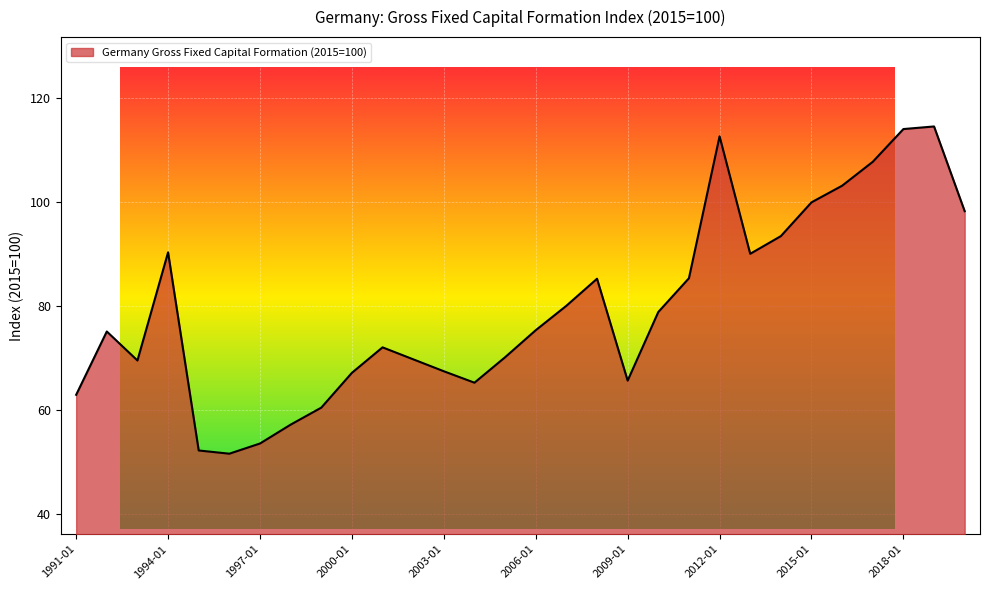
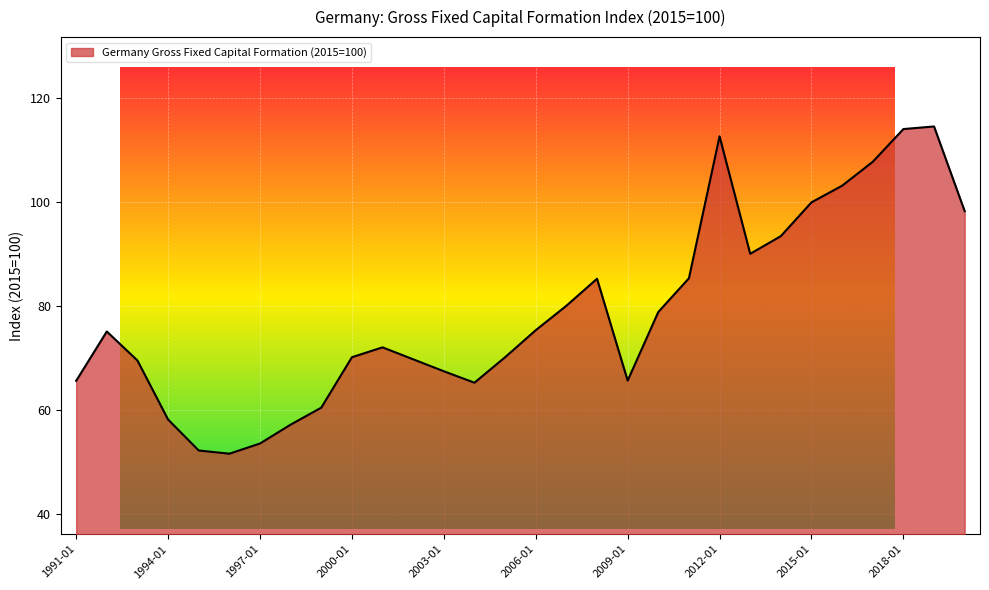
1991-01: 63 -> 66
1994-01: 90 -> 58
2000-01: 67 -> 70
